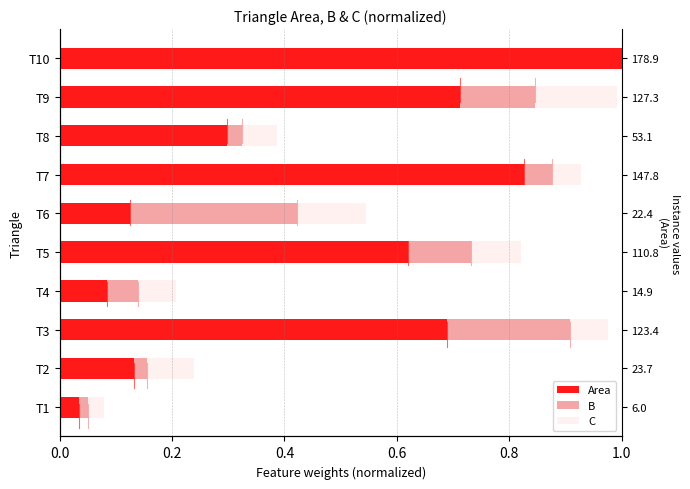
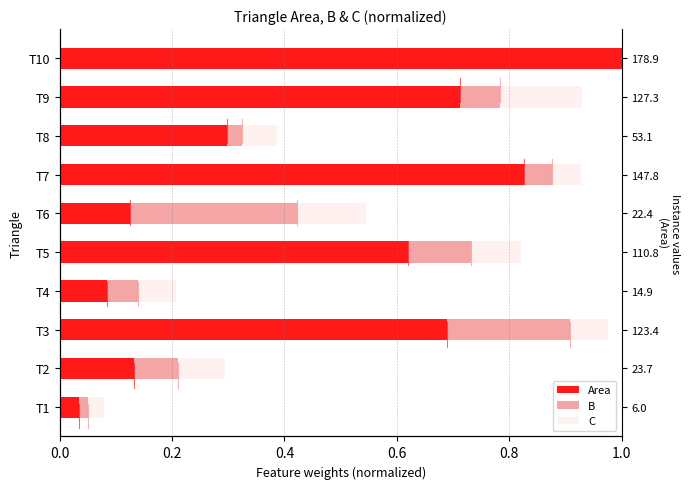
B, T9: 0.13 -> 0.07
B, T2: 0.02 -> 0.08
